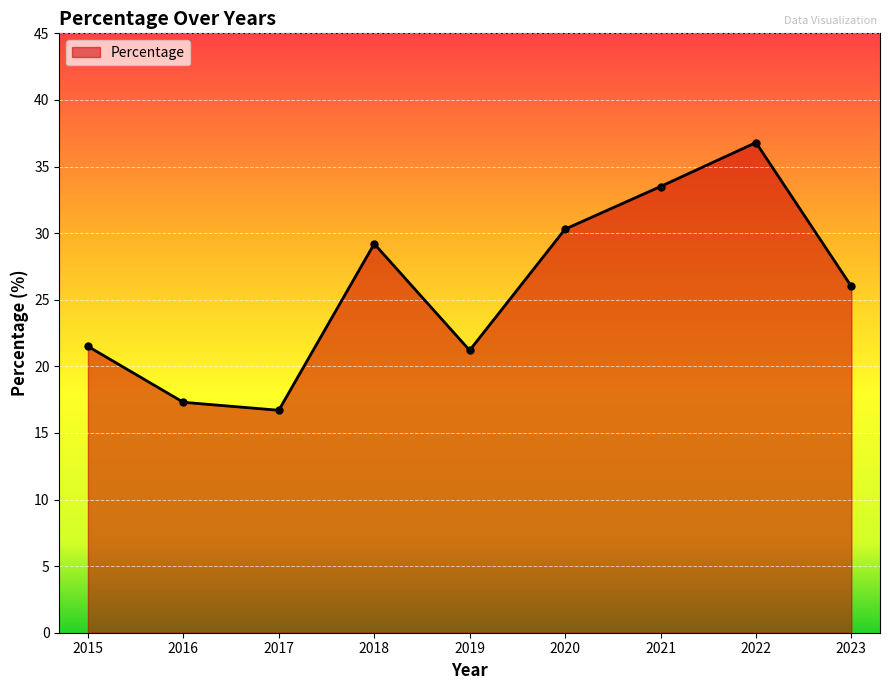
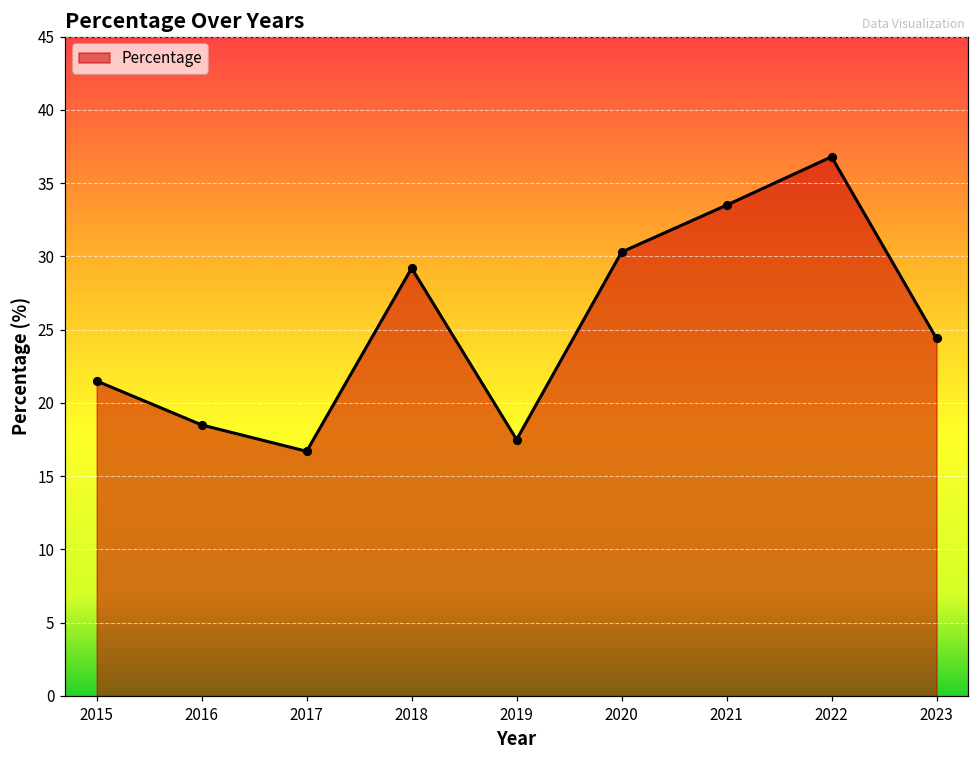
2016: 17.3 -> 18.5
2019: 21.2 -> 17.5
2023: 26.0 -> 24.4
